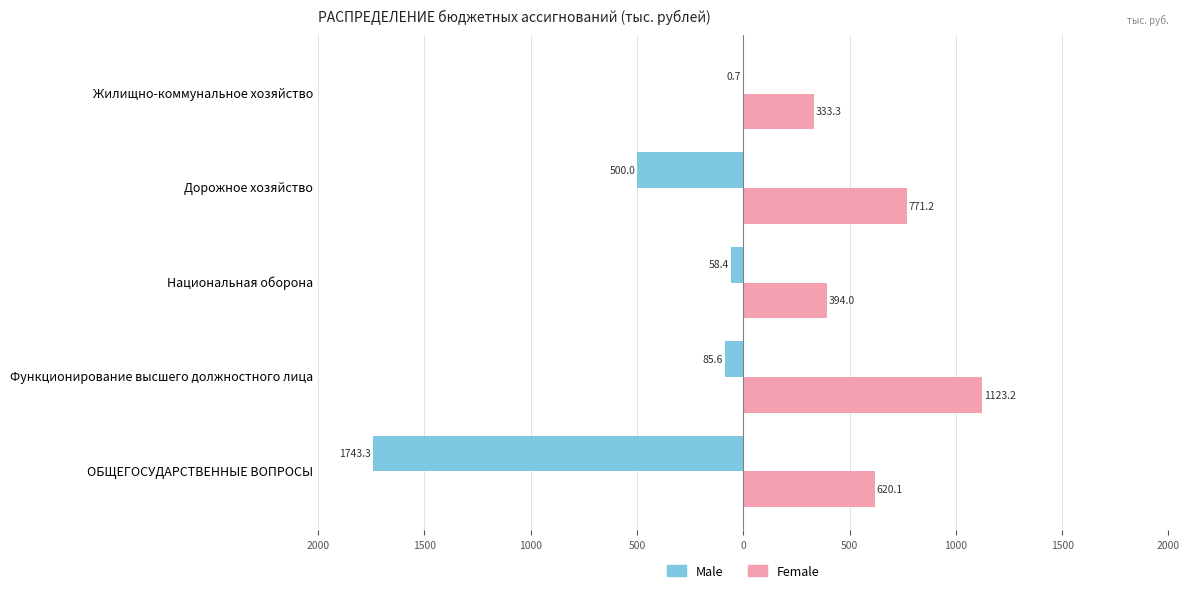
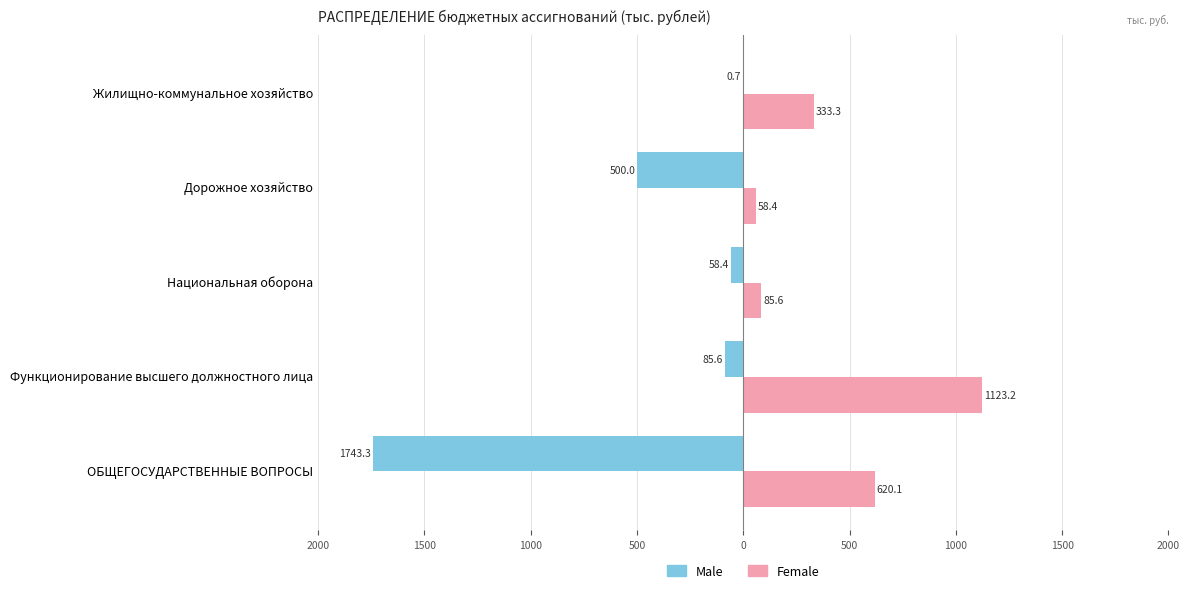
Female, Дорожное хозяйство: 771.2 -> 58.4
Female, Национальная оборона: 394.0 -> 85.6
